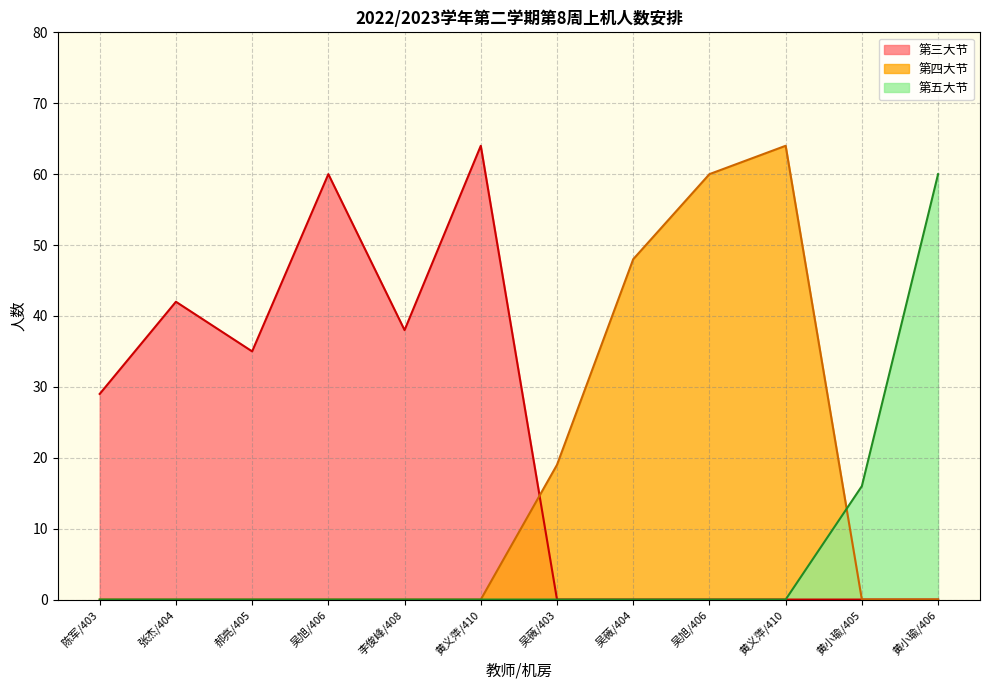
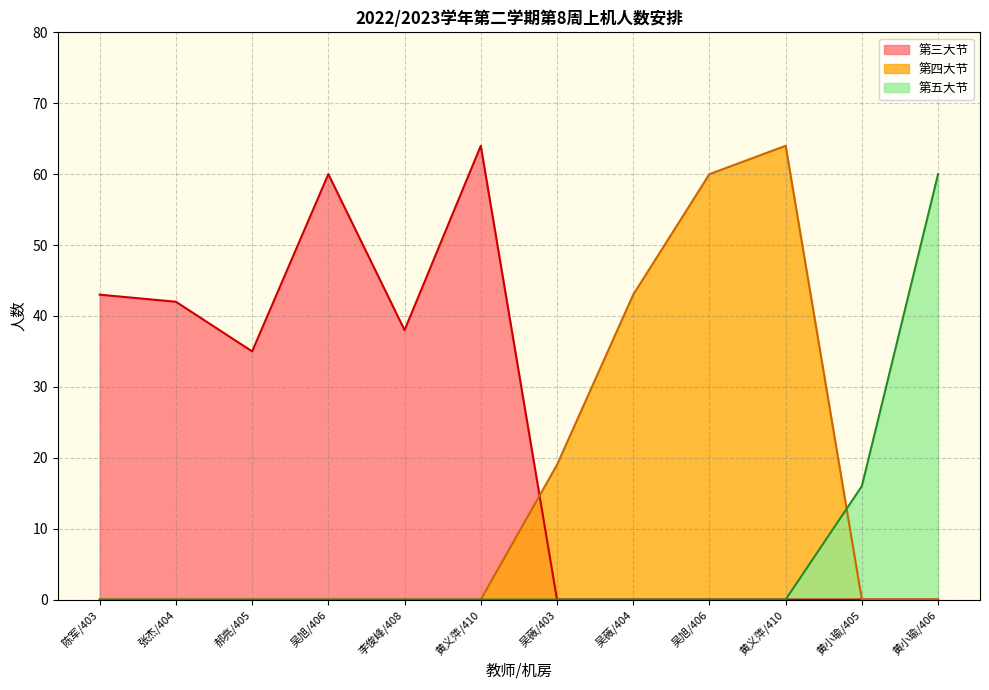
第三大节, 陈军/403: 29 -> 43
第四大节, 吴薇/404: 48 -> 43
